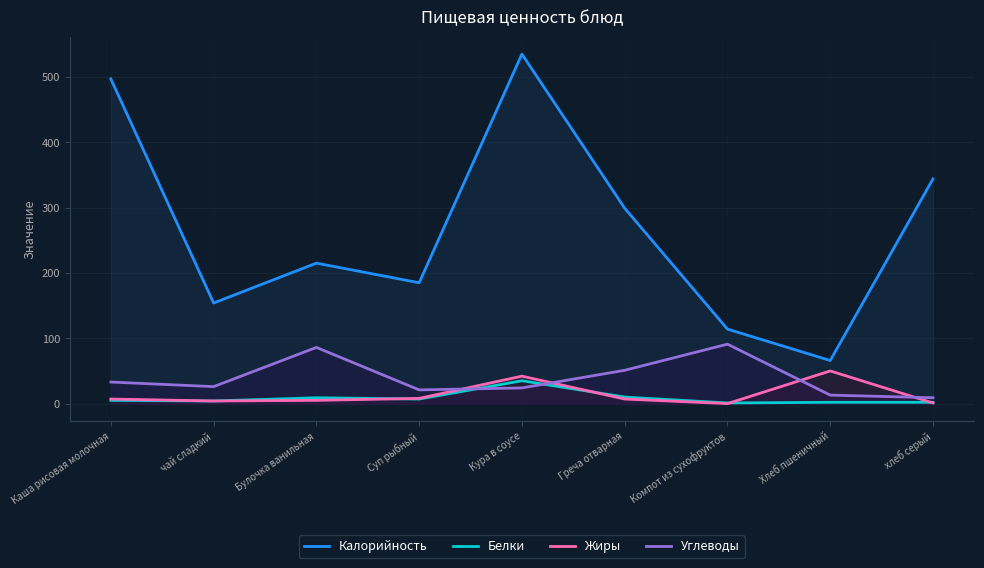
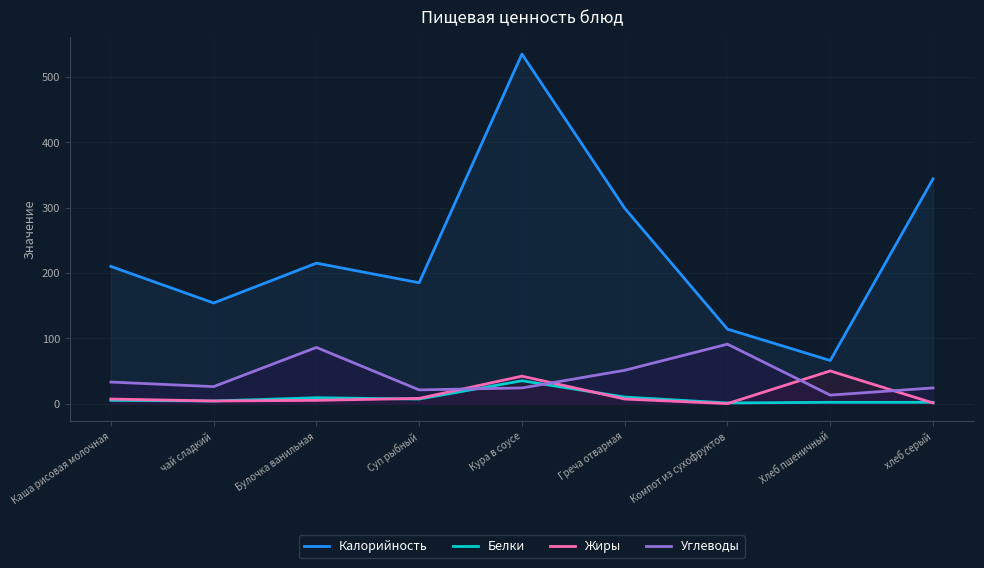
Калорийность, Каша рисовая молочная: 500 -> 210
Углеводы, хлеб серый: 10 -> 20
